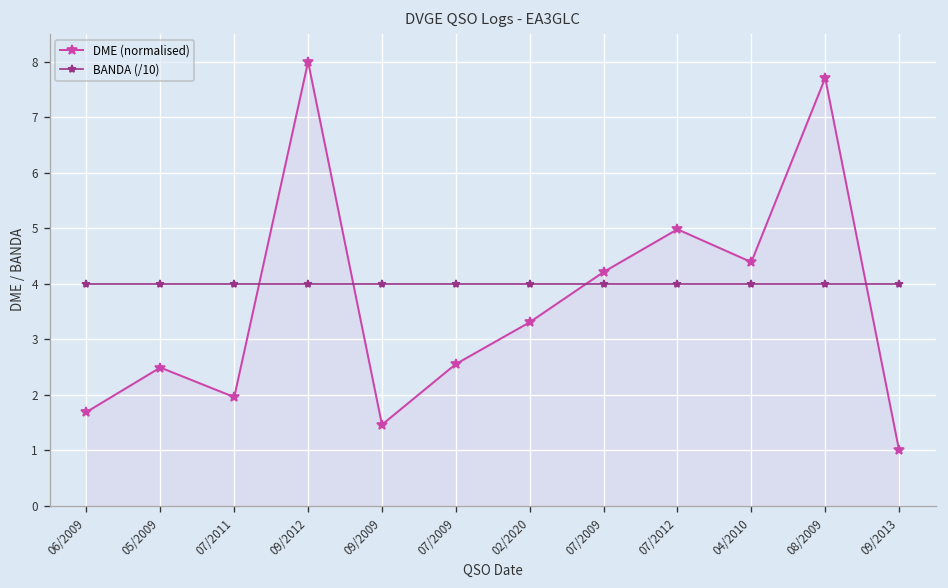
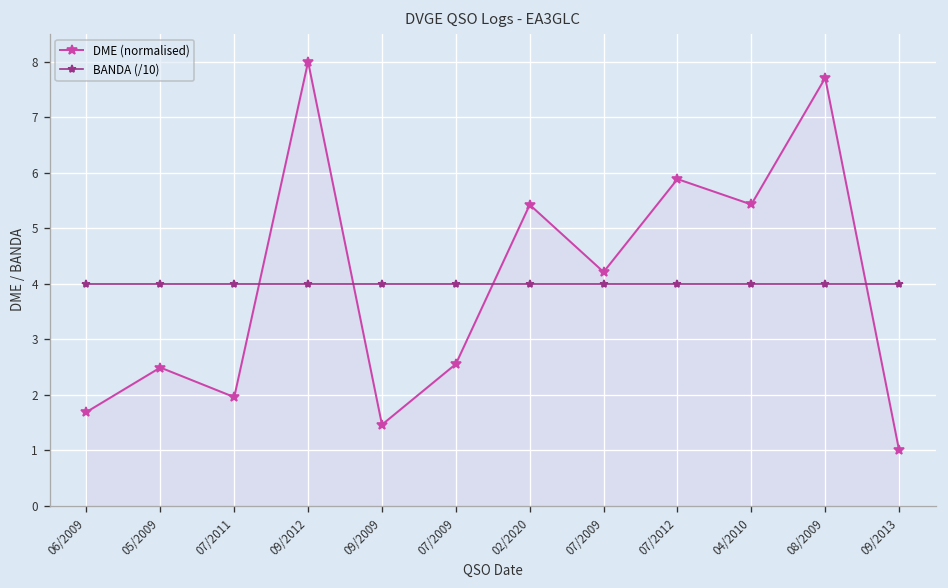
DME (normalised), 02/2020: 3.3 -> 5.4
DME (normalised), 07/2012: 5.0 -> 5.9
DME (normalised), 04/2010: 4.4 -> 5.4
